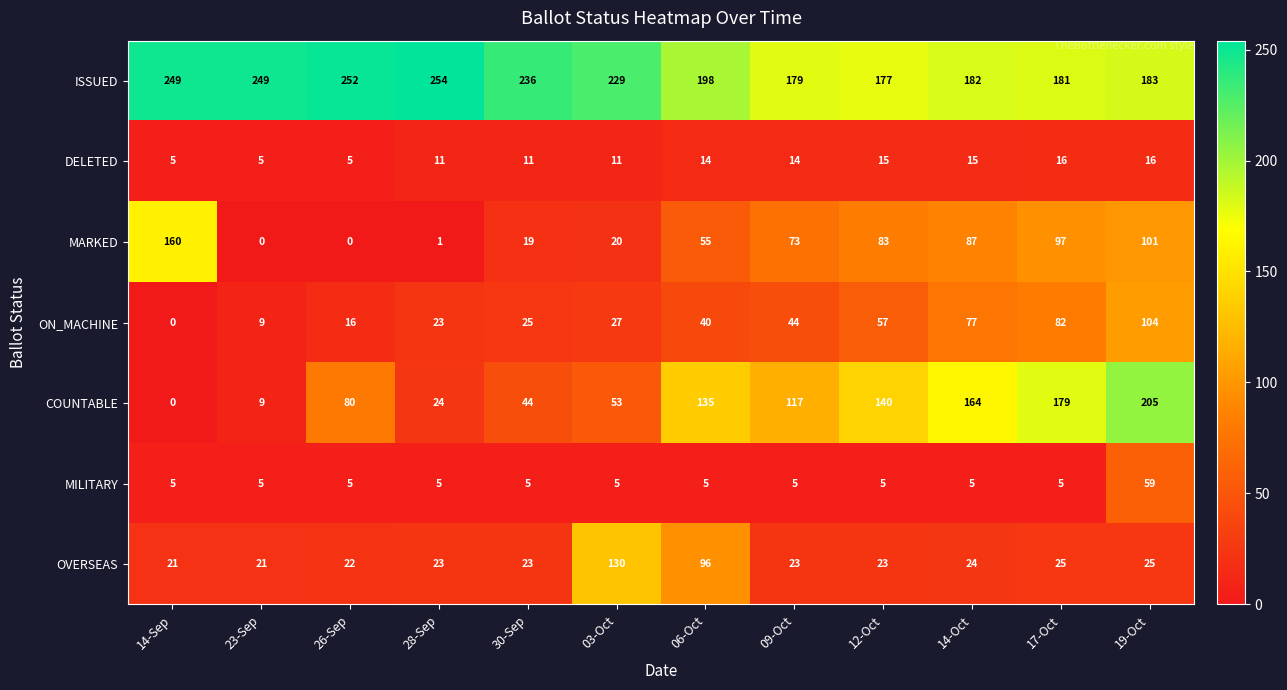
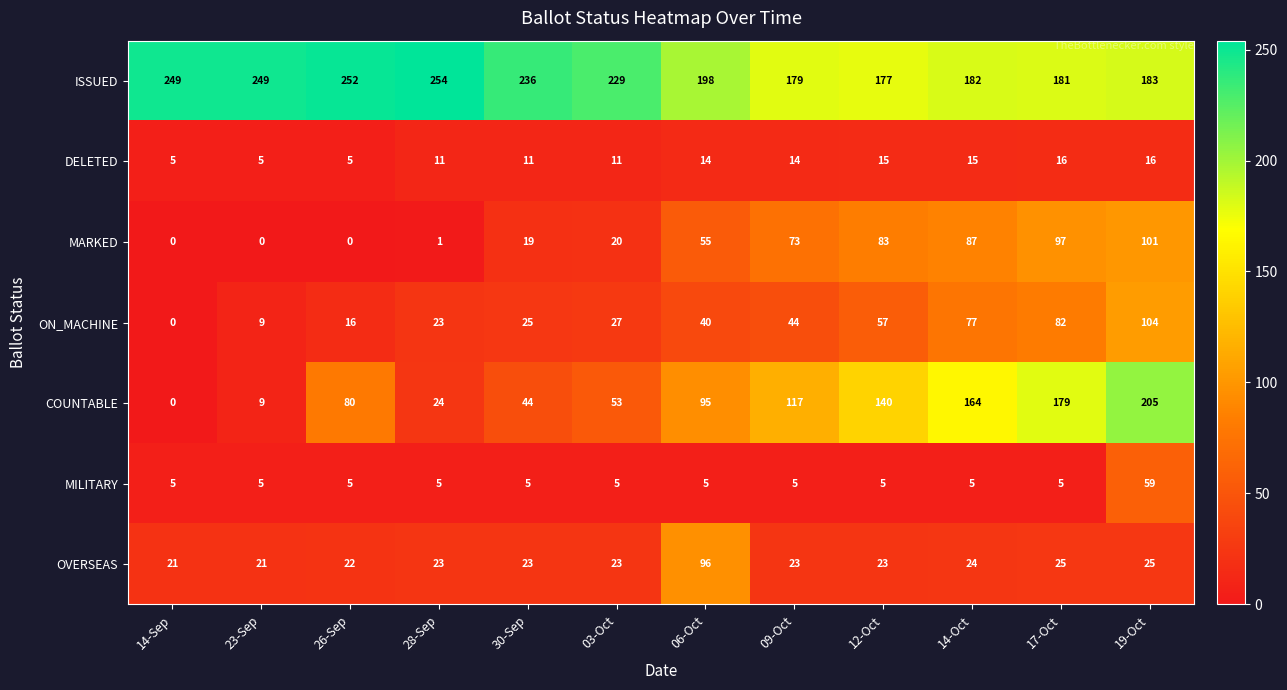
MARKED, 14-Sep: 160 -> 0
COUNTABLE, 06-Oct: 135 -> 95
OVERSEAS, 03-Oct: 130 -> 23
